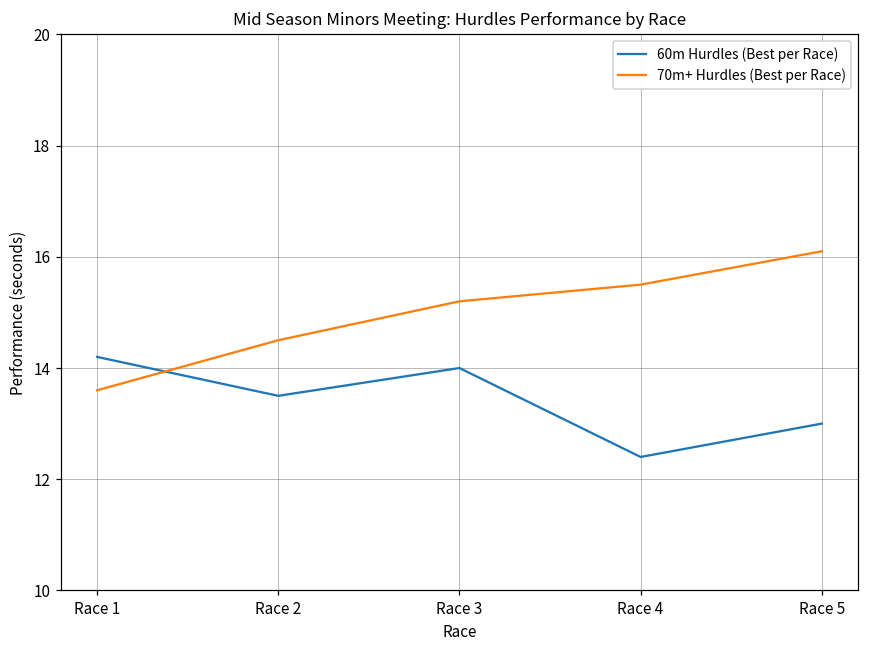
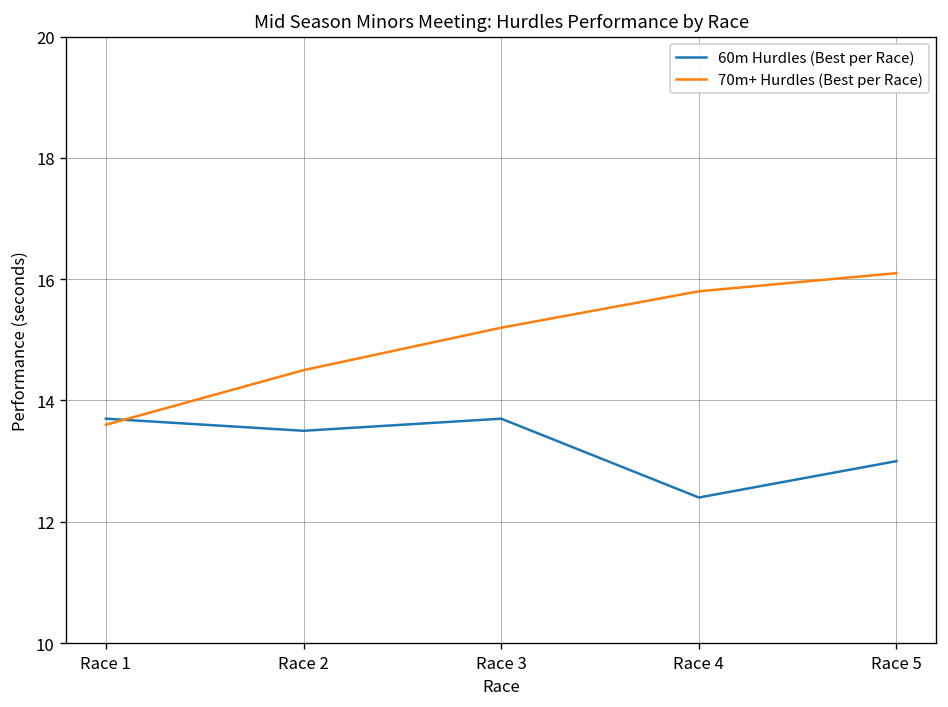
60m Hurdles (Best per Race), Race 1: 14.2 -> 13.7
60m Hurdles (Best per Race), Race 3: 14.0 -> 13.7
70m+ Hurdles (Best per Race), Race 4: 15.5 -> 15.8
